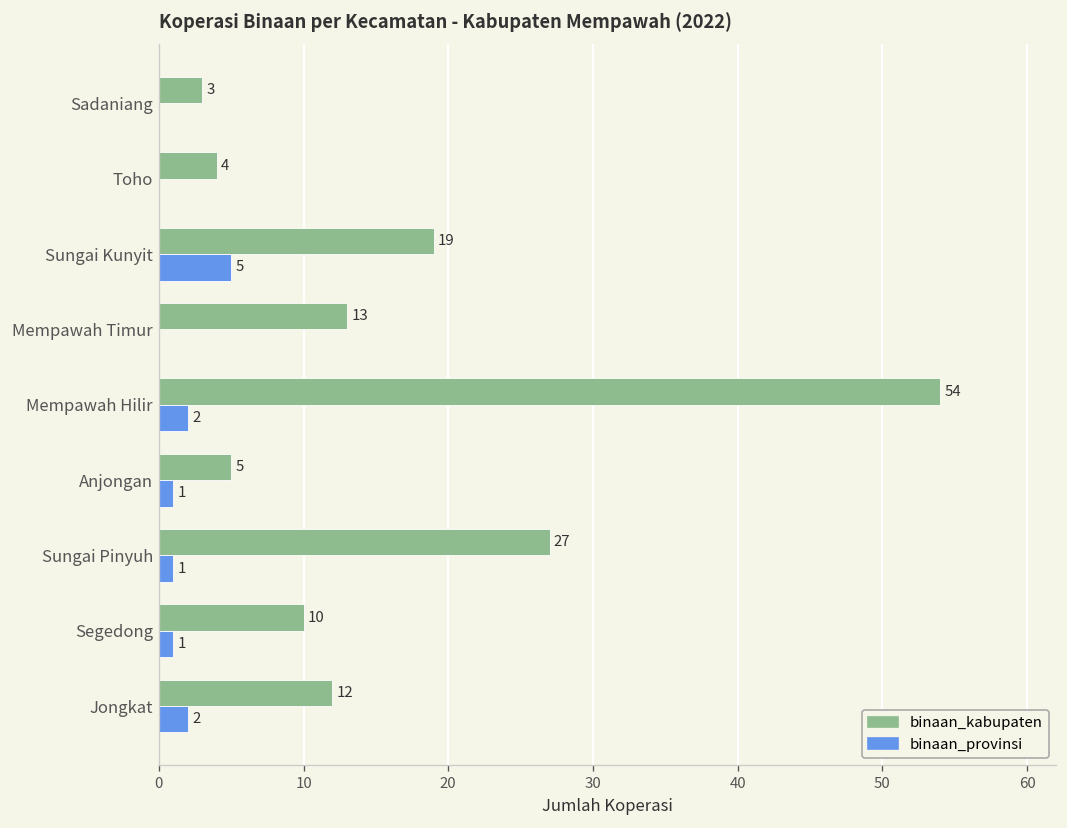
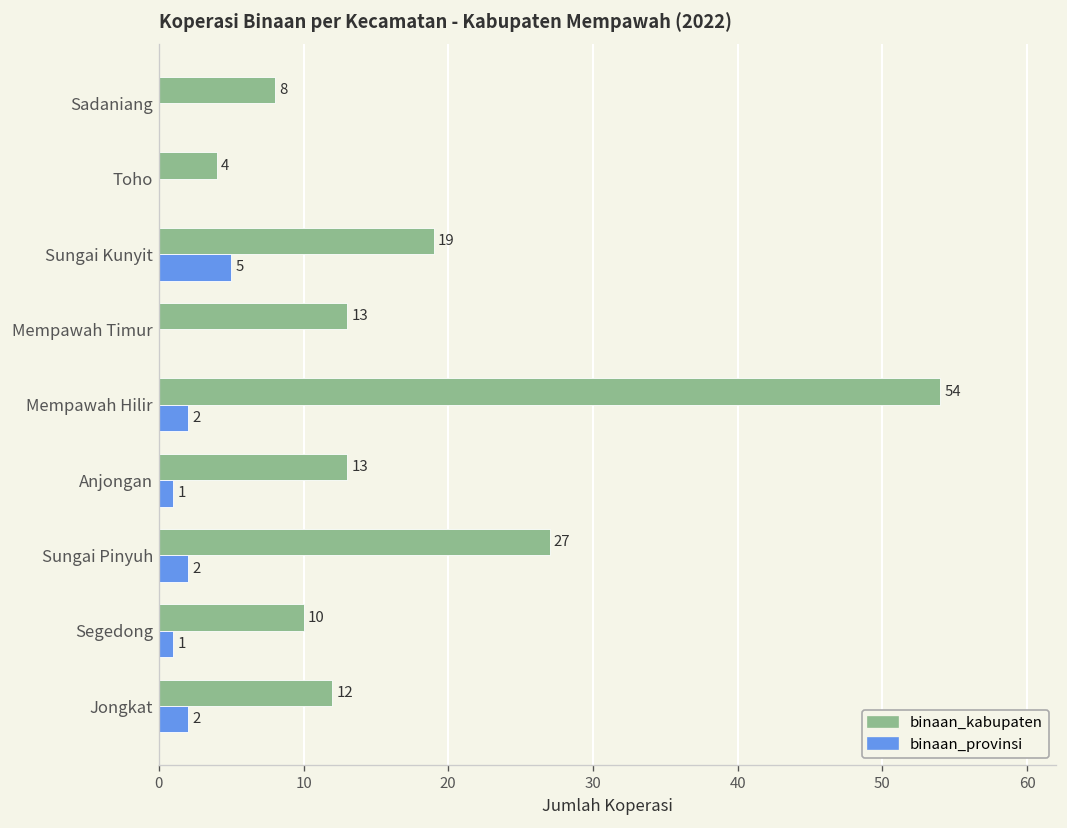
binaan_kabupaten, Sadaniang: 3 -> 8
binaan_kabupaten, Anjongan: 5 -> 13
binaan_provinsi, Sungai Pinyuh: 1 -> 2
